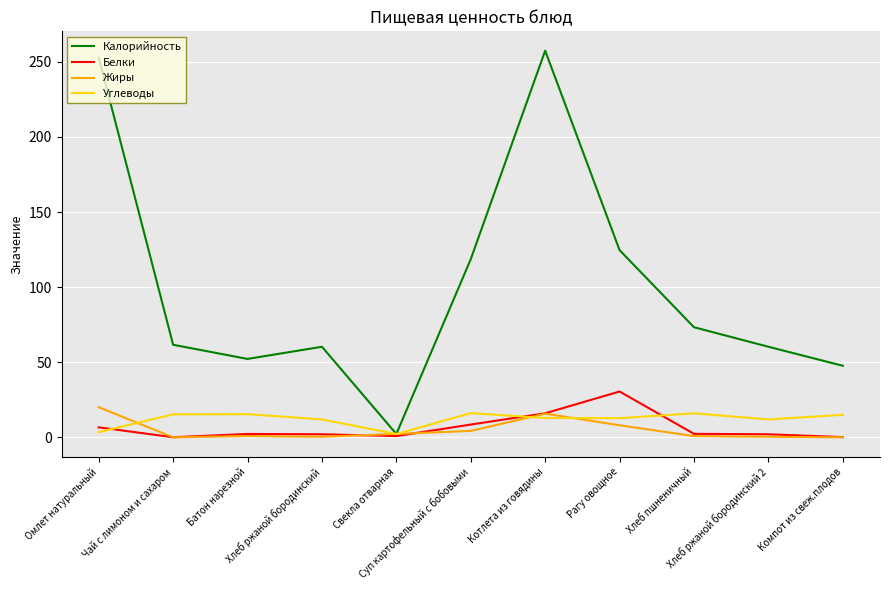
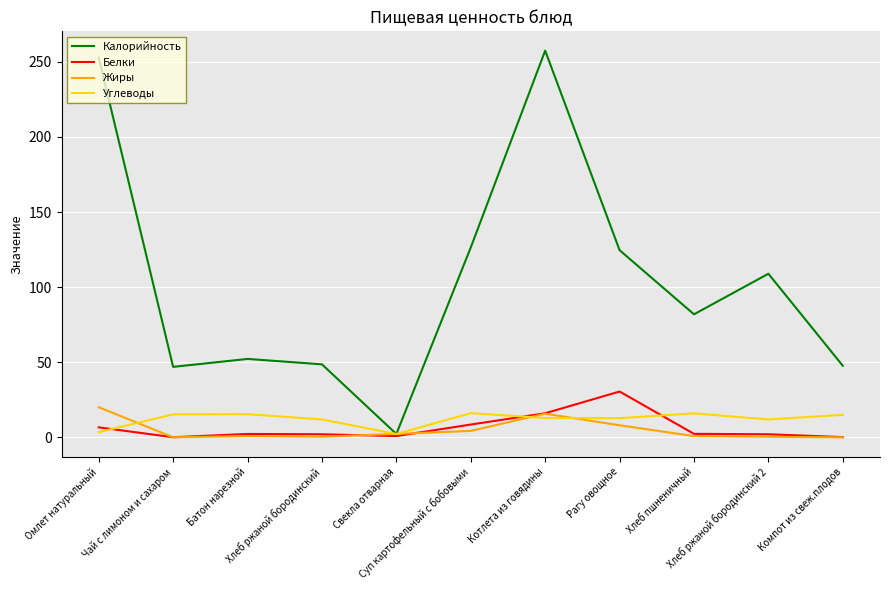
Калорийность, Чай с лимоном и сахаром: 62 -> 47
Калорийность, Хлеб ржаной бородинский: 60 -> 49
Калорийность, Суп картофельный с бобовыми: 119 -> 126
Калорийность, Хлеб пшненичный: 73 -> 82
Калорийность, Хлеб ржаной бородинский 2: 60 -> 109
